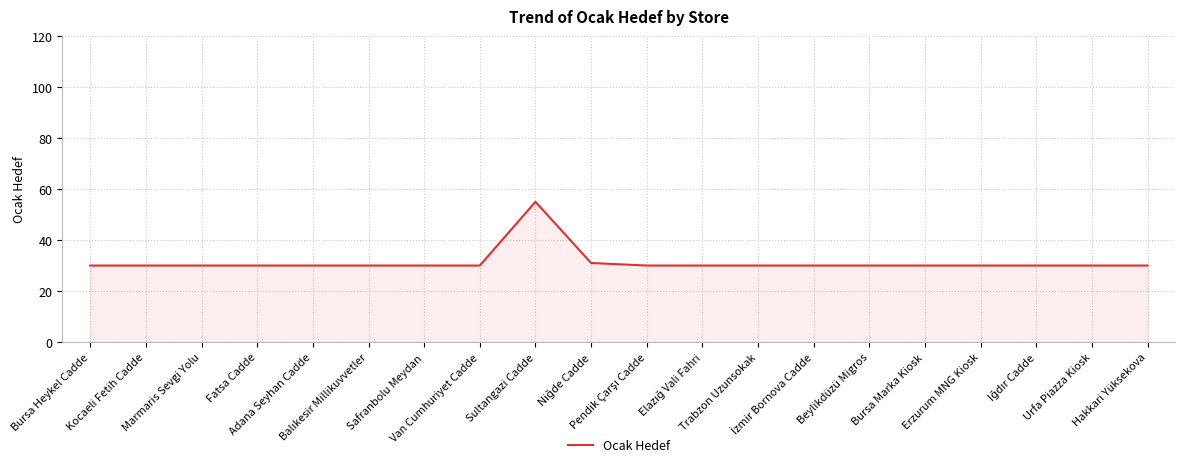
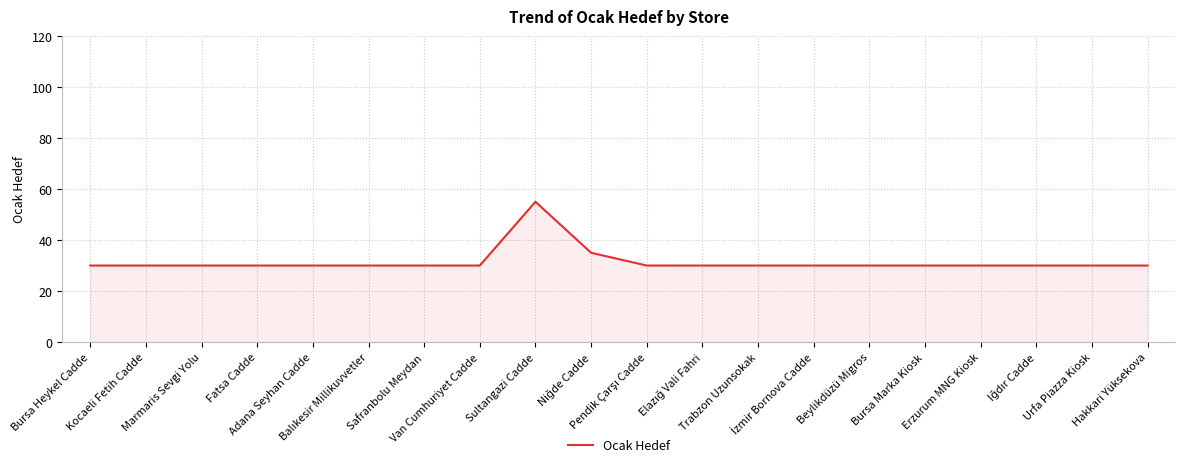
Niğde Cadde: 31 -> 35
